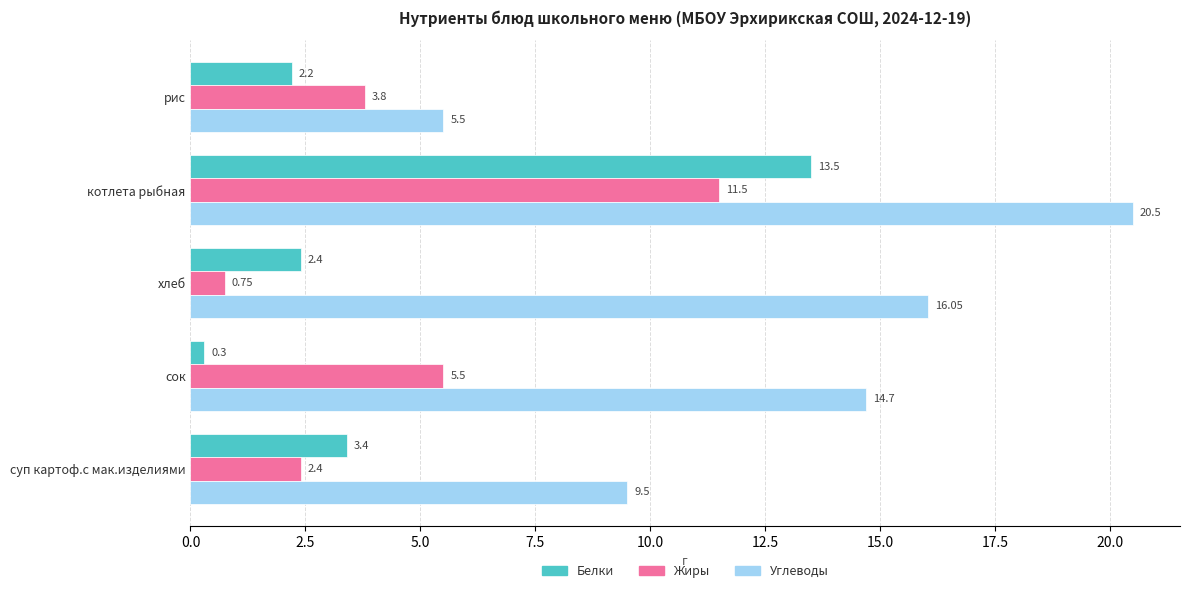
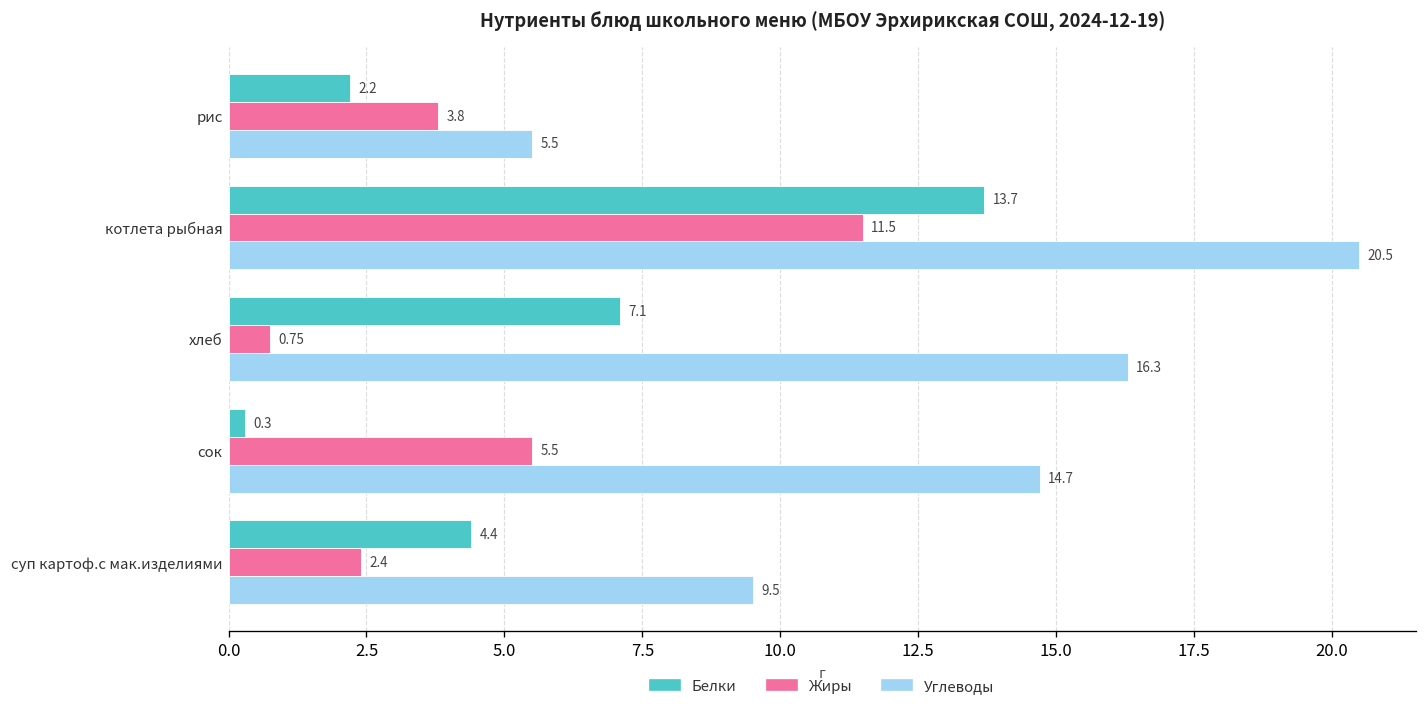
Белки, котлета рыбная: 13.5 -> 13.7
Белки, хлеб: 2.4 -> 7.1
Углеводы, хлеб: 16.05 -> 16.3
Белки, суп картоф.с мак.изделиями: 3.4 -> 4.4
